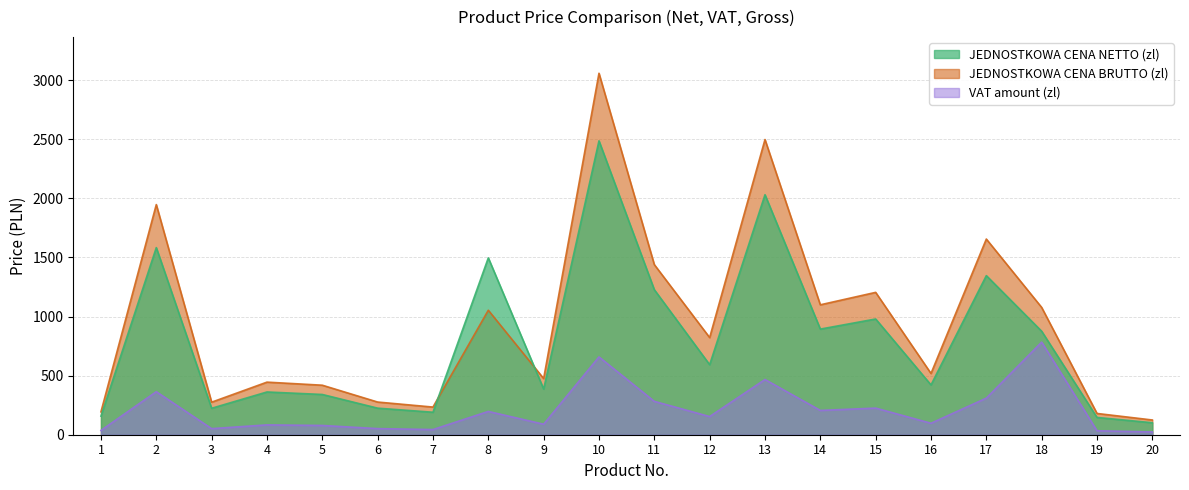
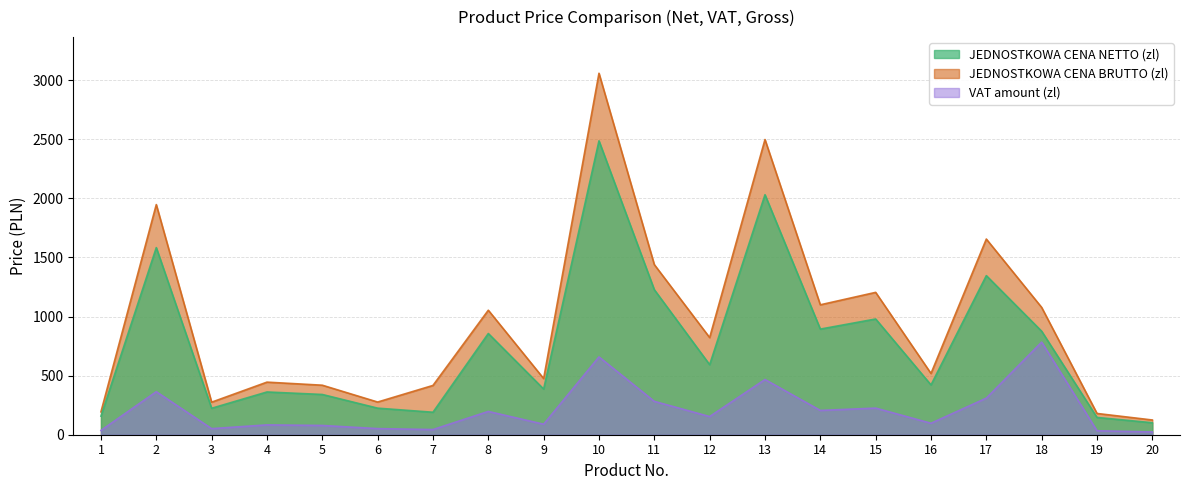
JEDNOSTKOWA CENA BRUTTO (zl), 7: 230 -> 420
JEDNOSTKOWA CENA NETTO (zl), 8: 1500 -> 860
